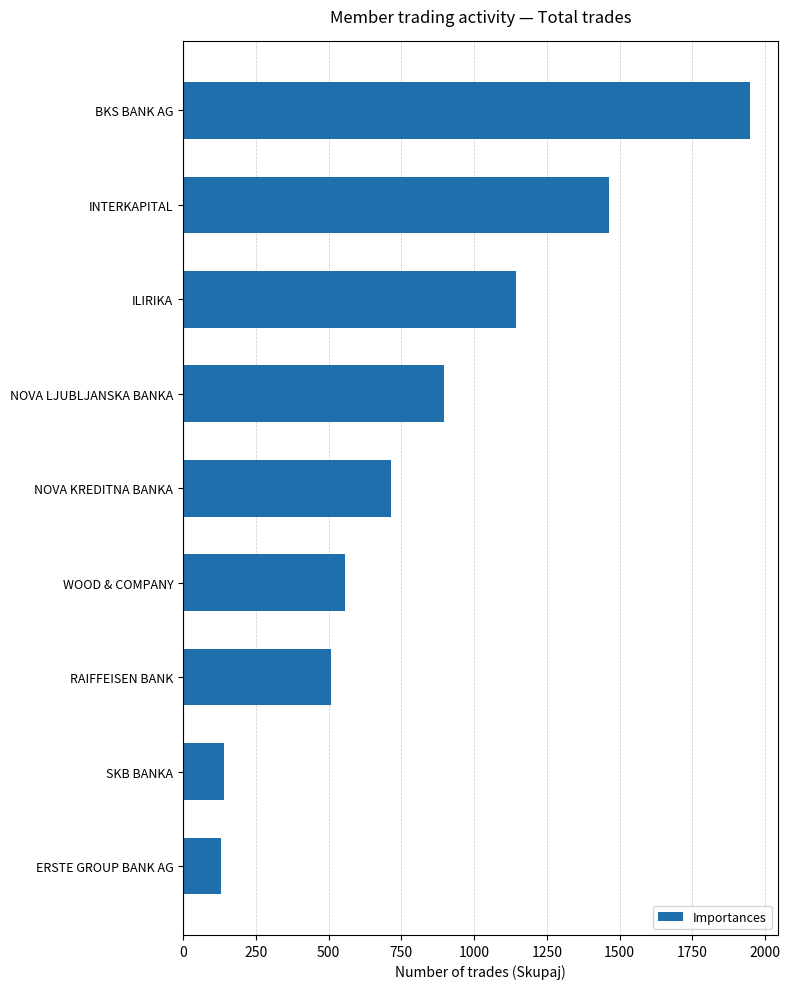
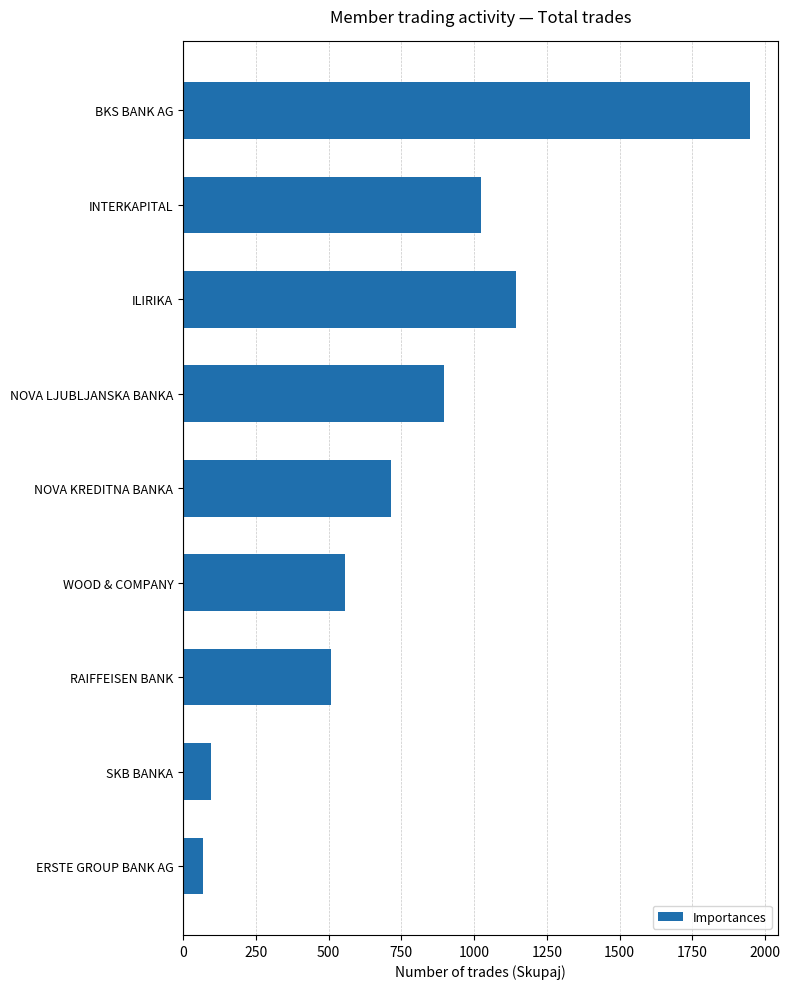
INTERKAPITAL: 1460 -> 1030
SKB BANKA: 140 -> 100
ERSTE GROUP BANK AG: 130 -> 70
